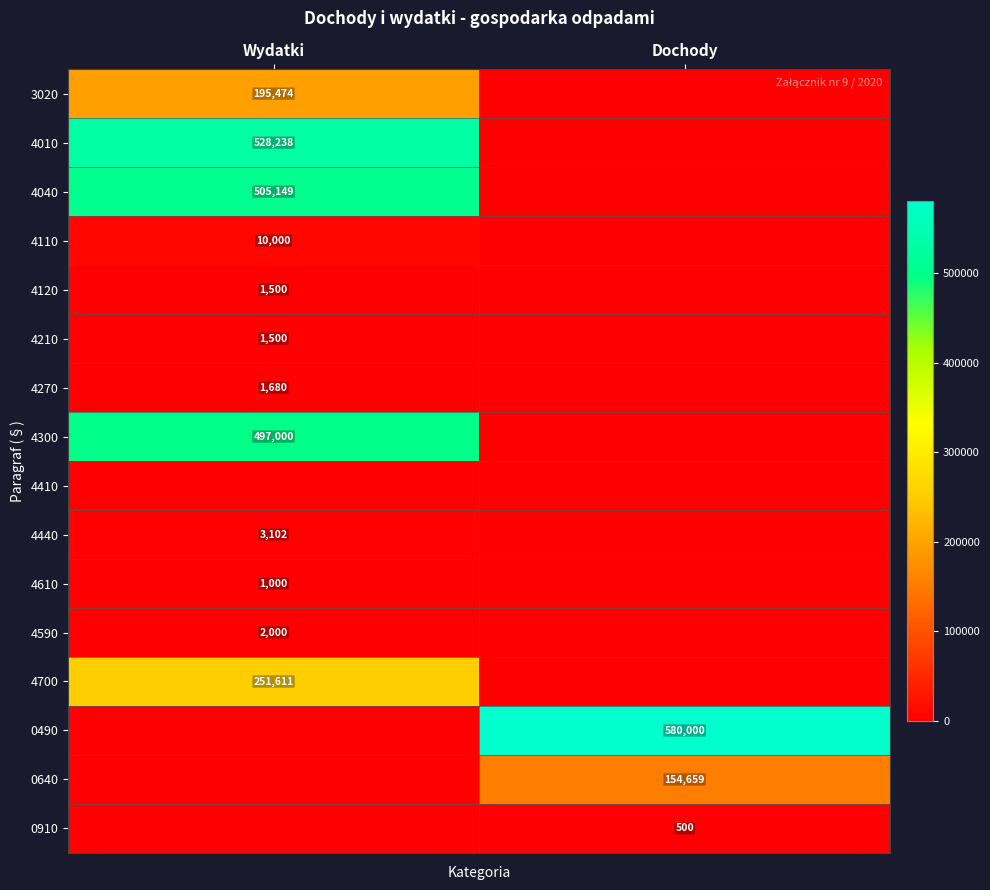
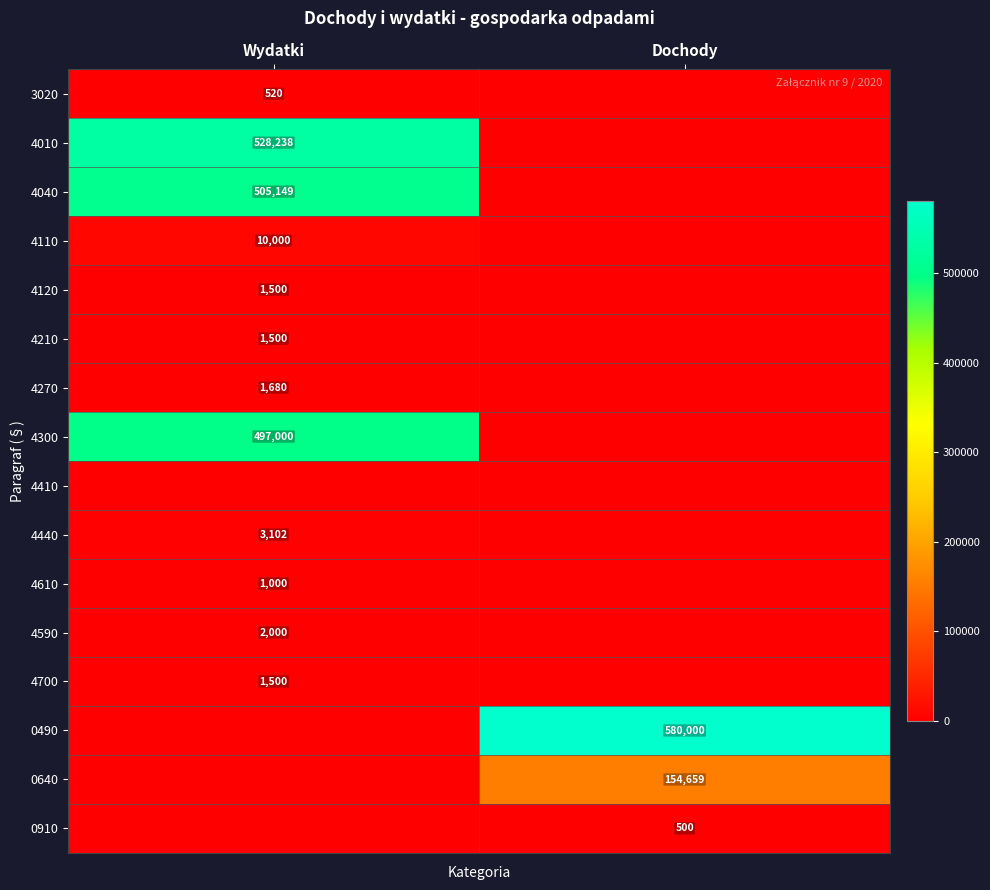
3020, Wydatki: 195,474 -> 520
4700, Wydatki: 251,611 -> 1,500
